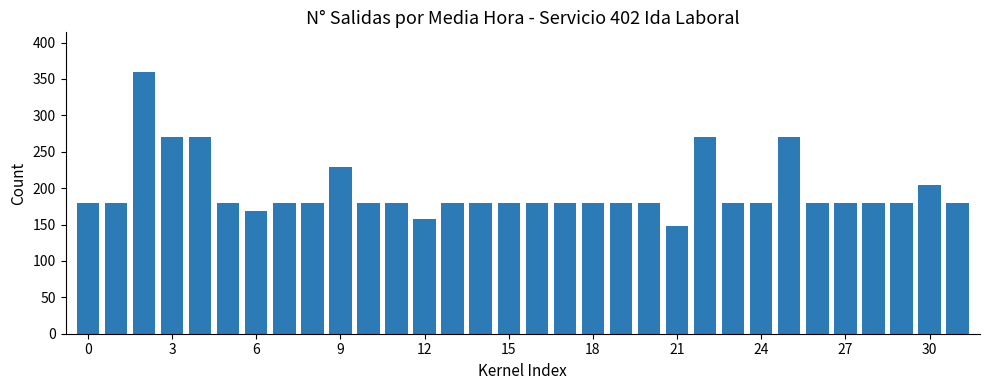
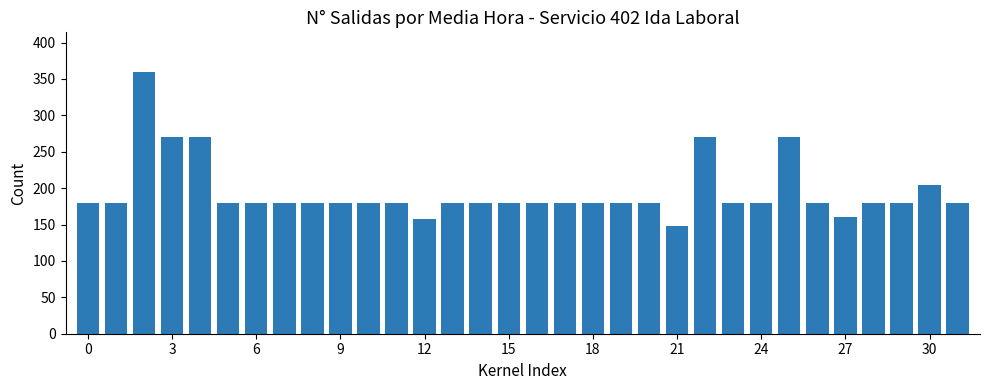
6: 170 -> 180
9: 230 -> 180
27: 180 -> 160
